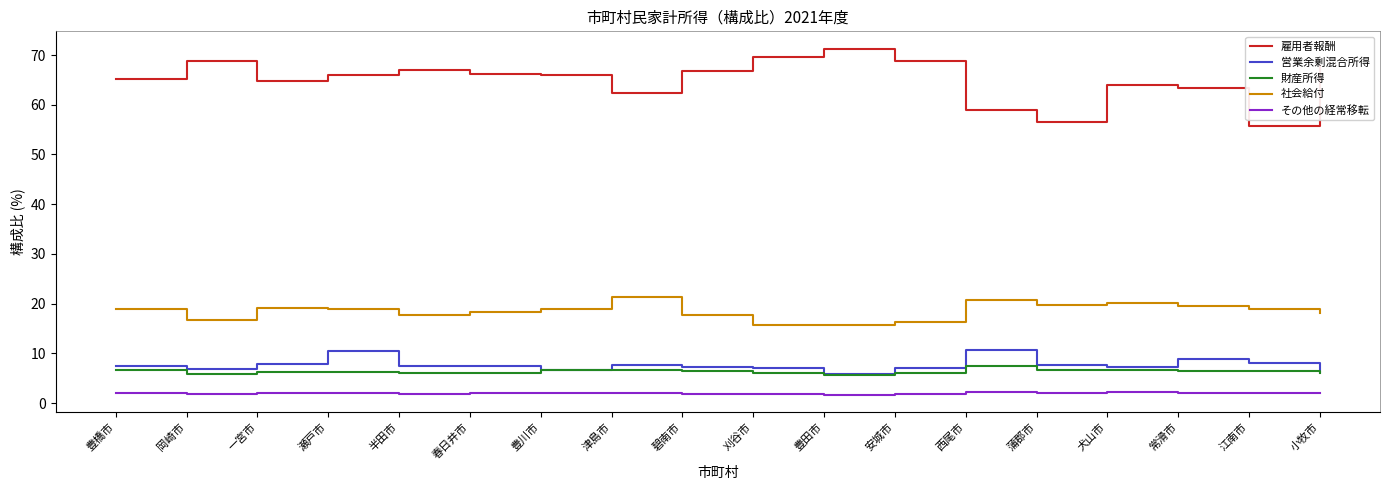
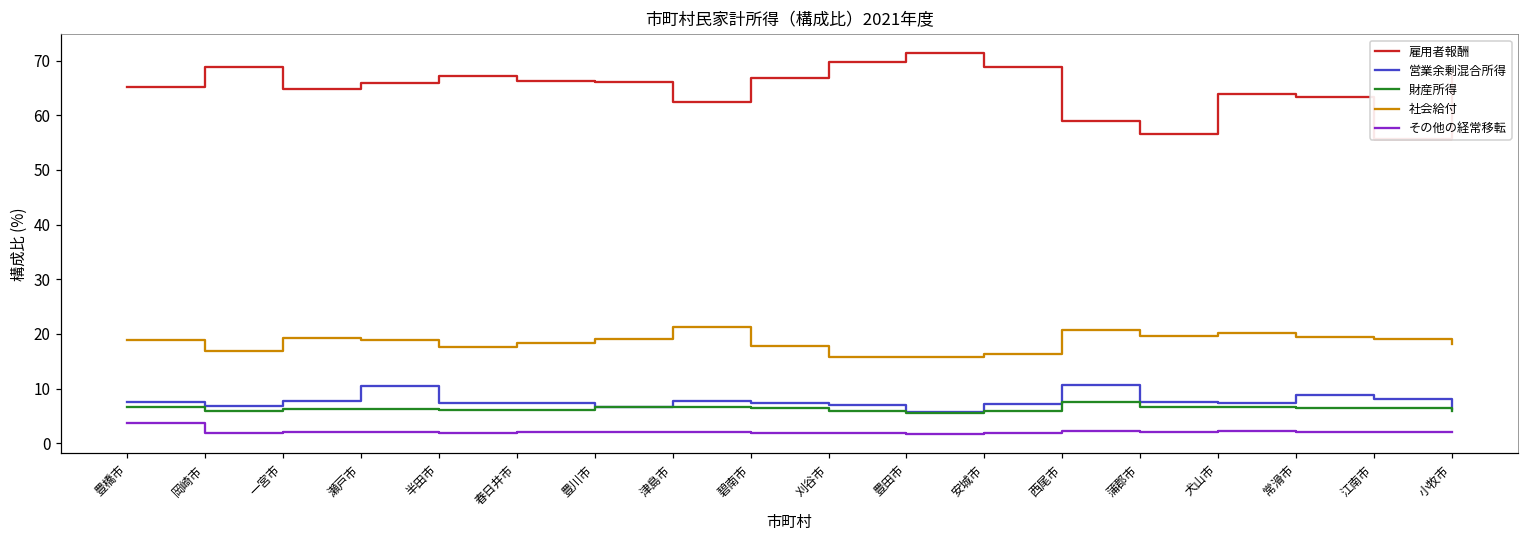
その他の経常移転, 豊橋市: 2 -> 4
